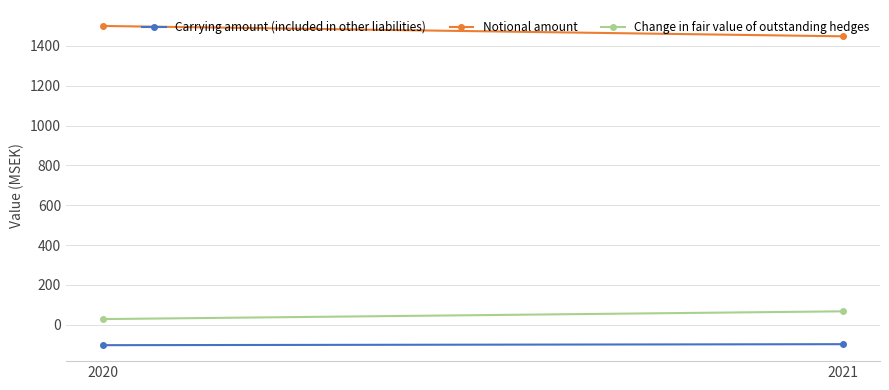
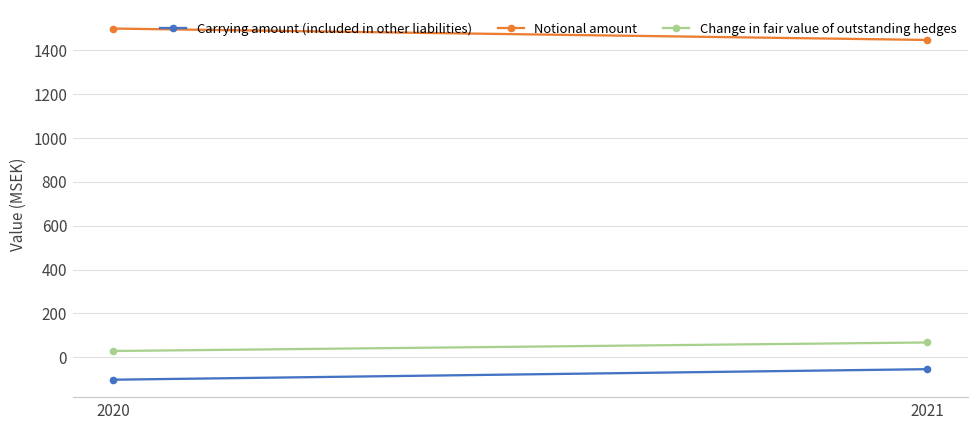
Carrying amount (included in other liabilities), 2021: -100 -> -60
